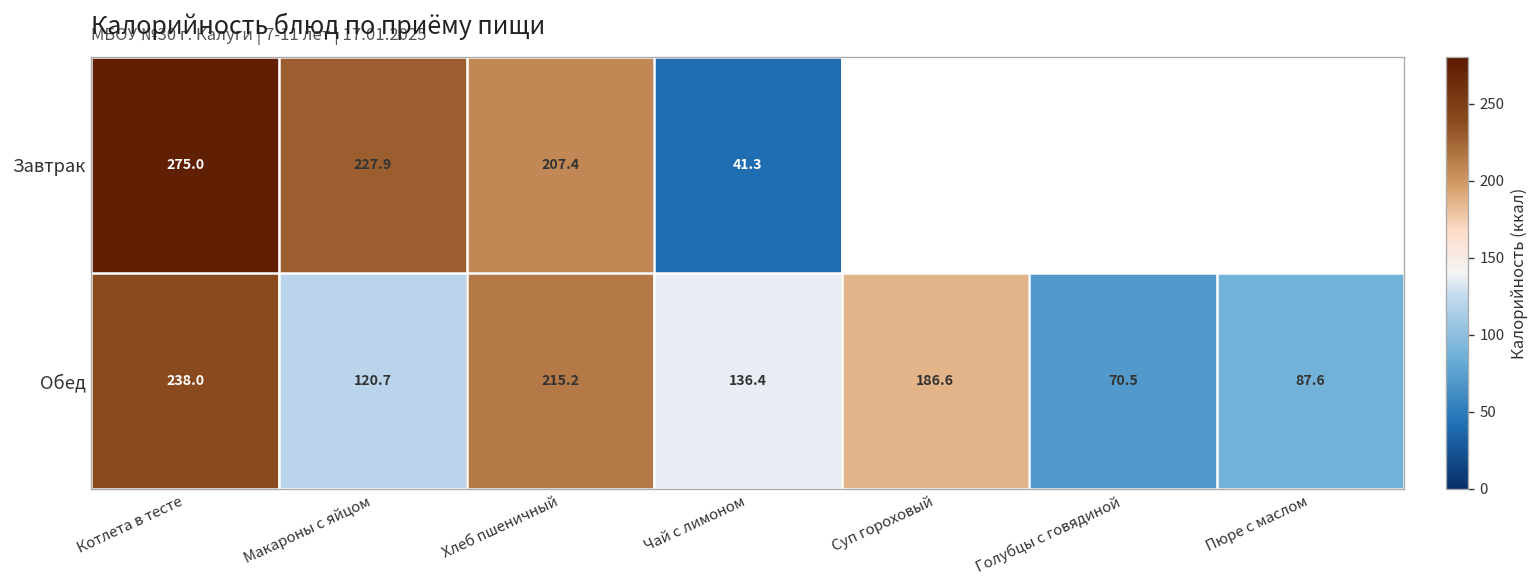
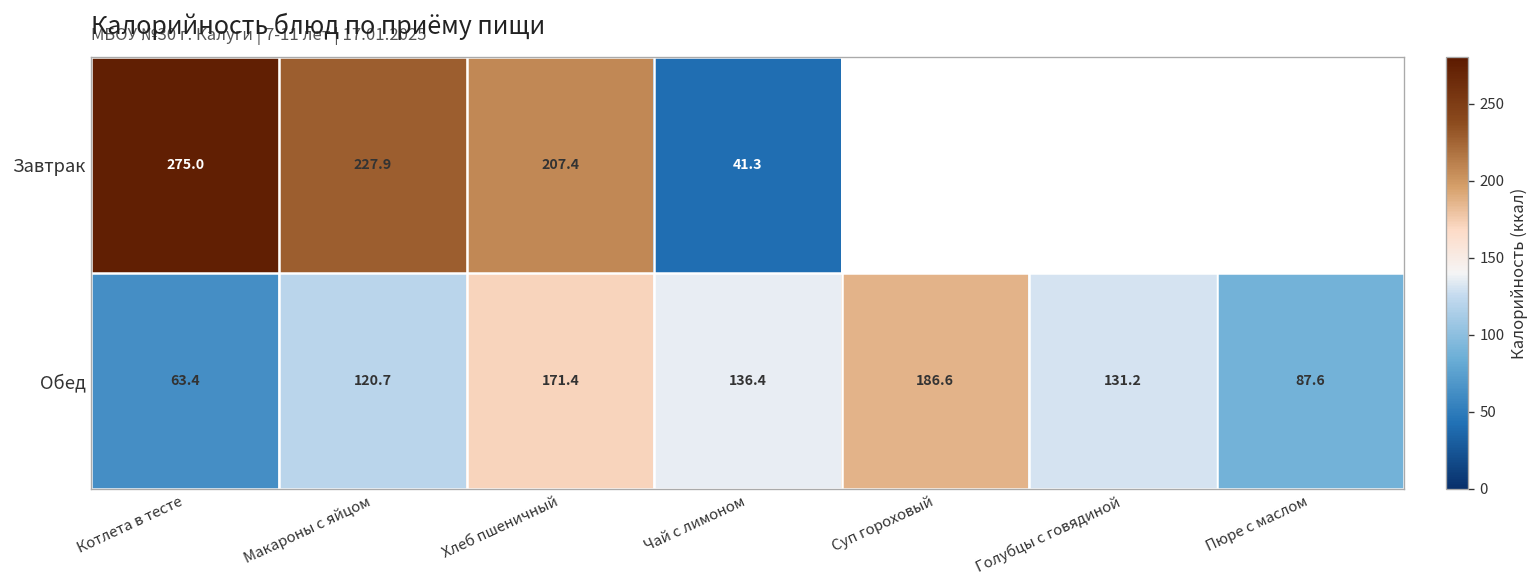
Обед, Котлета в тесте: 238.0 -> 63.4
Обед, Хлеб пшеничный: 215.2 -> 171.4
Обед, Голубцы с говядиной: 70.5 -> 131.2
